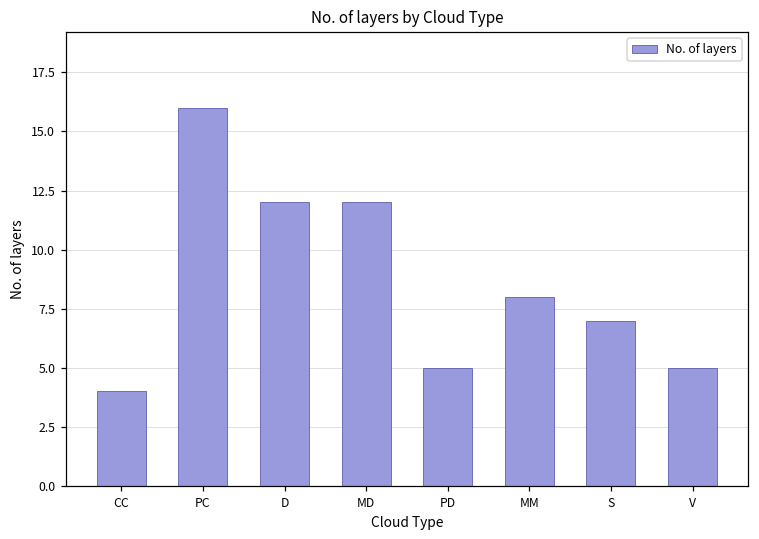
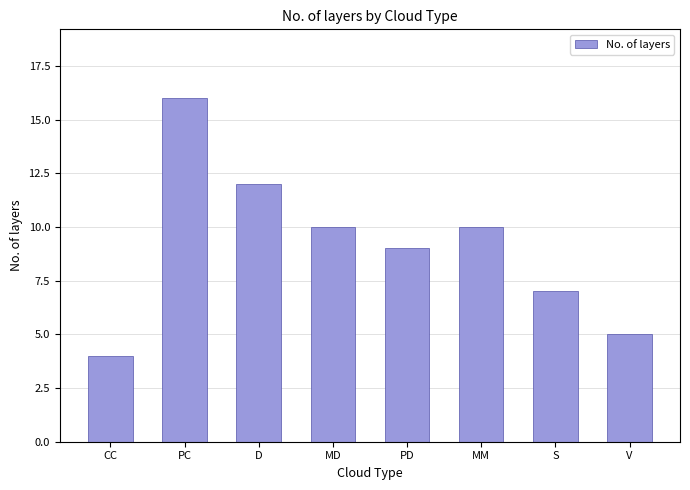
MD: 12 -> 10
PD: 5 -> 9
MM: 8 -> 10
